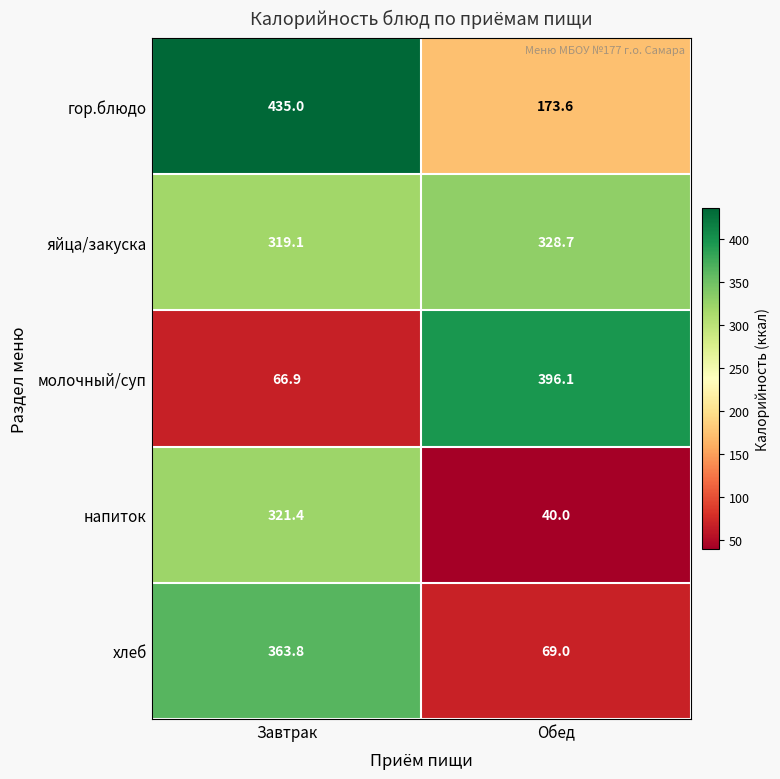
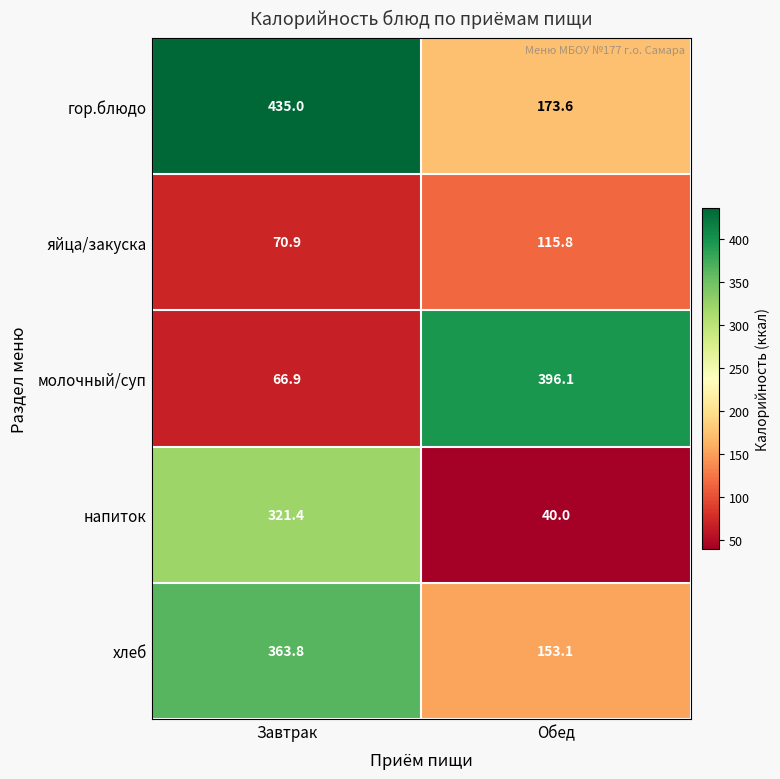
яйца/закуска, Завтрак: 319.1 -> 70.9
яйца/закуска, Обед: 328.7 -> 115.8
хлеб, Обед: 69.0 -> 153.1
